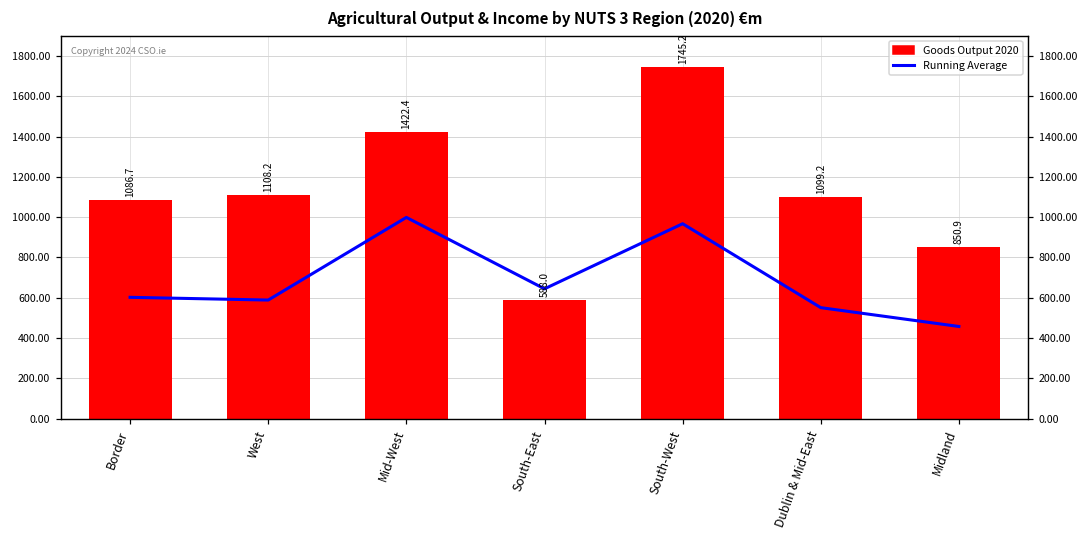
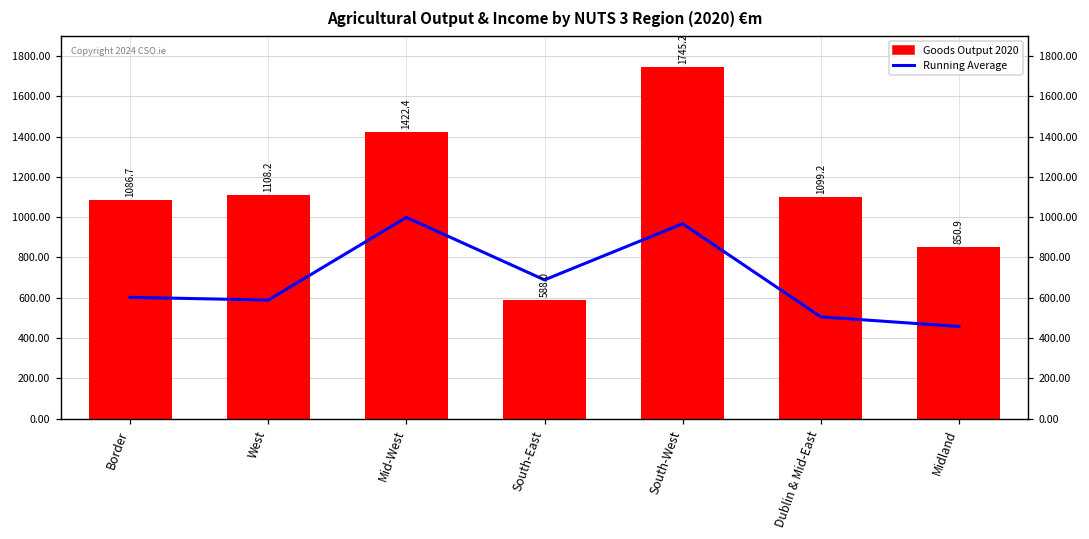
Running Average, South-East: 640 -> 690
Running Average, Dublin & Mid-East: 550 -> 510
